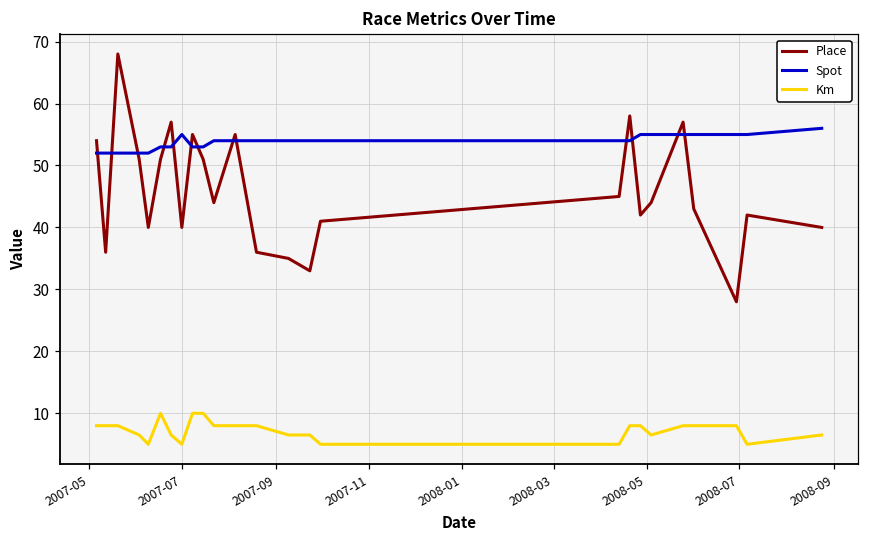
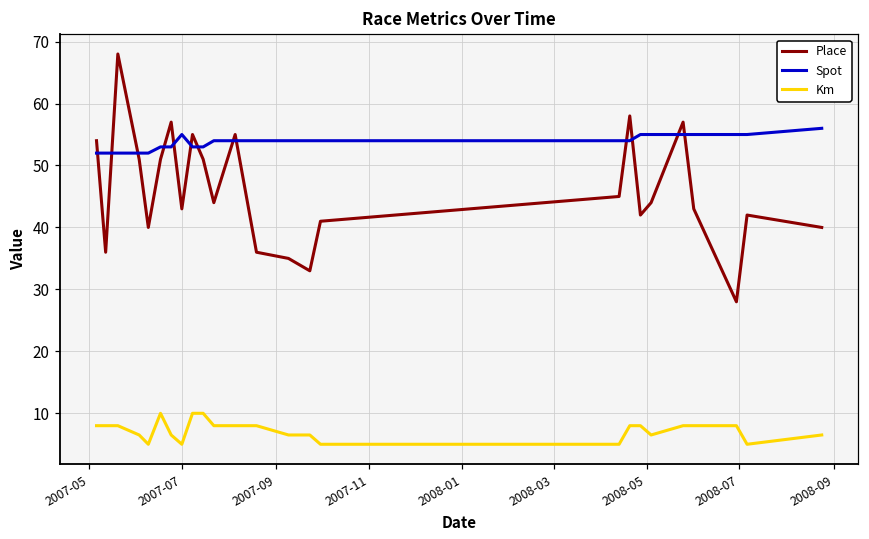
Place, 2007-07: 40 -> 43
